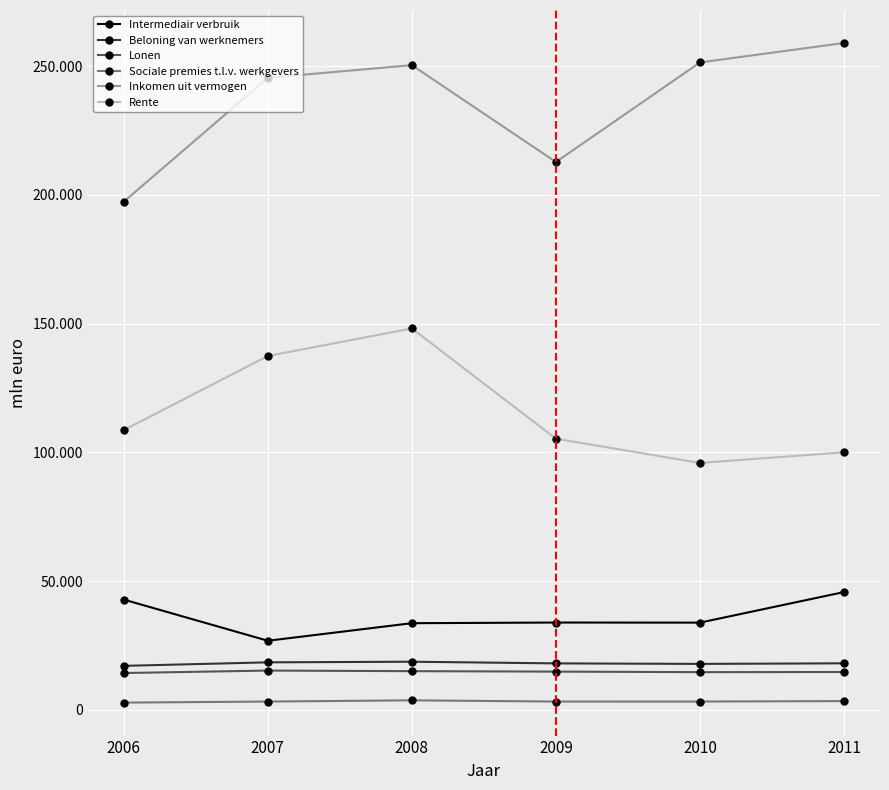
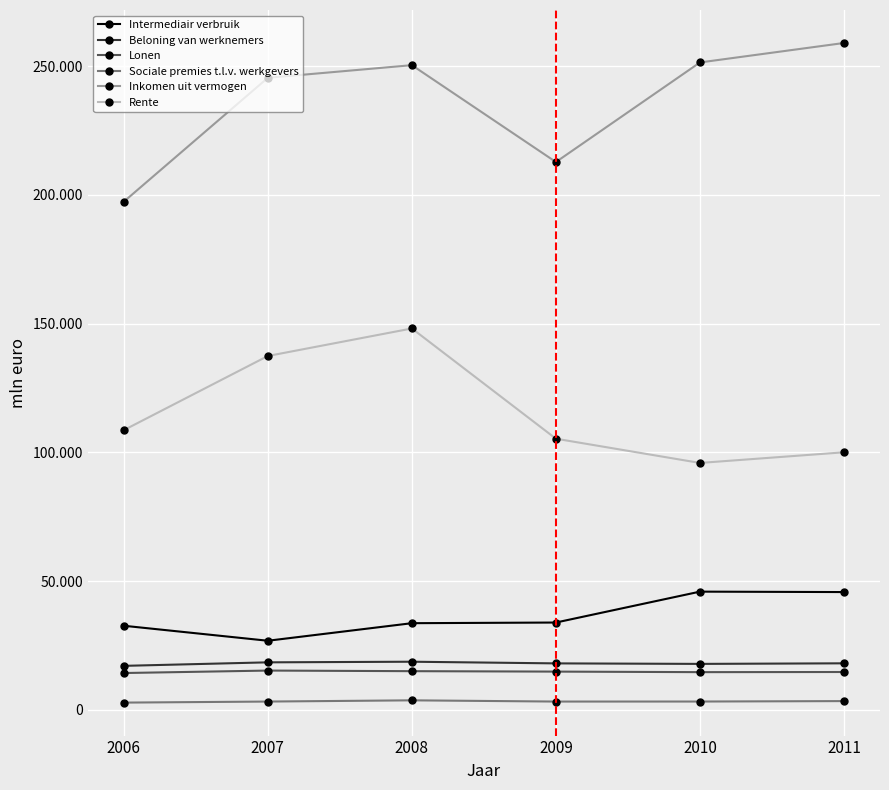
Intermediair verbruik, 2006: 43 -> 33
Intermediair verbruik, 2010: 34 -> 46
